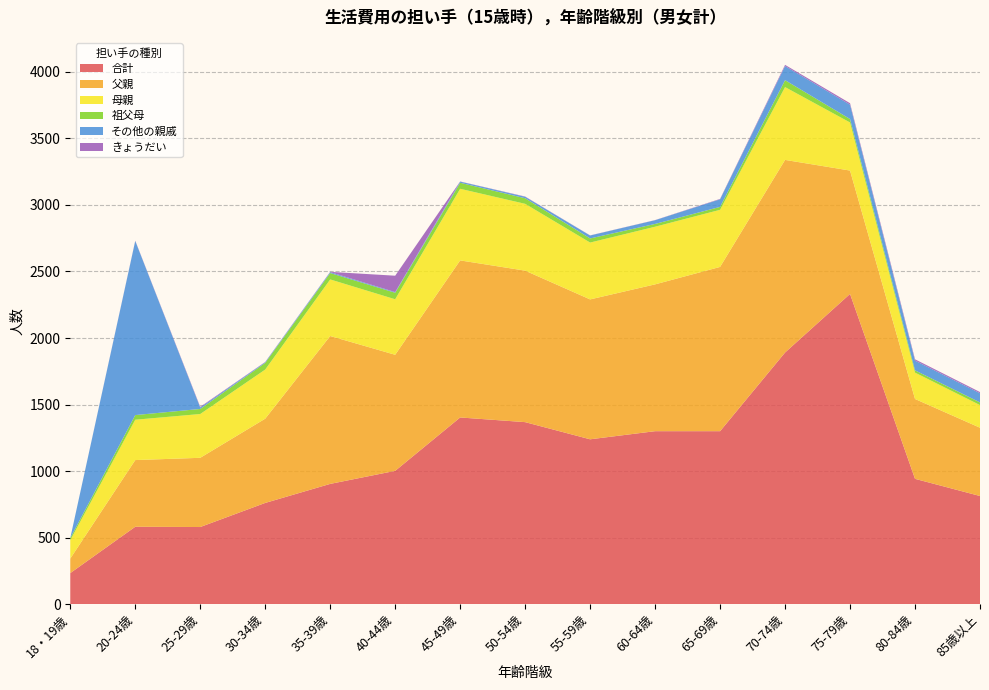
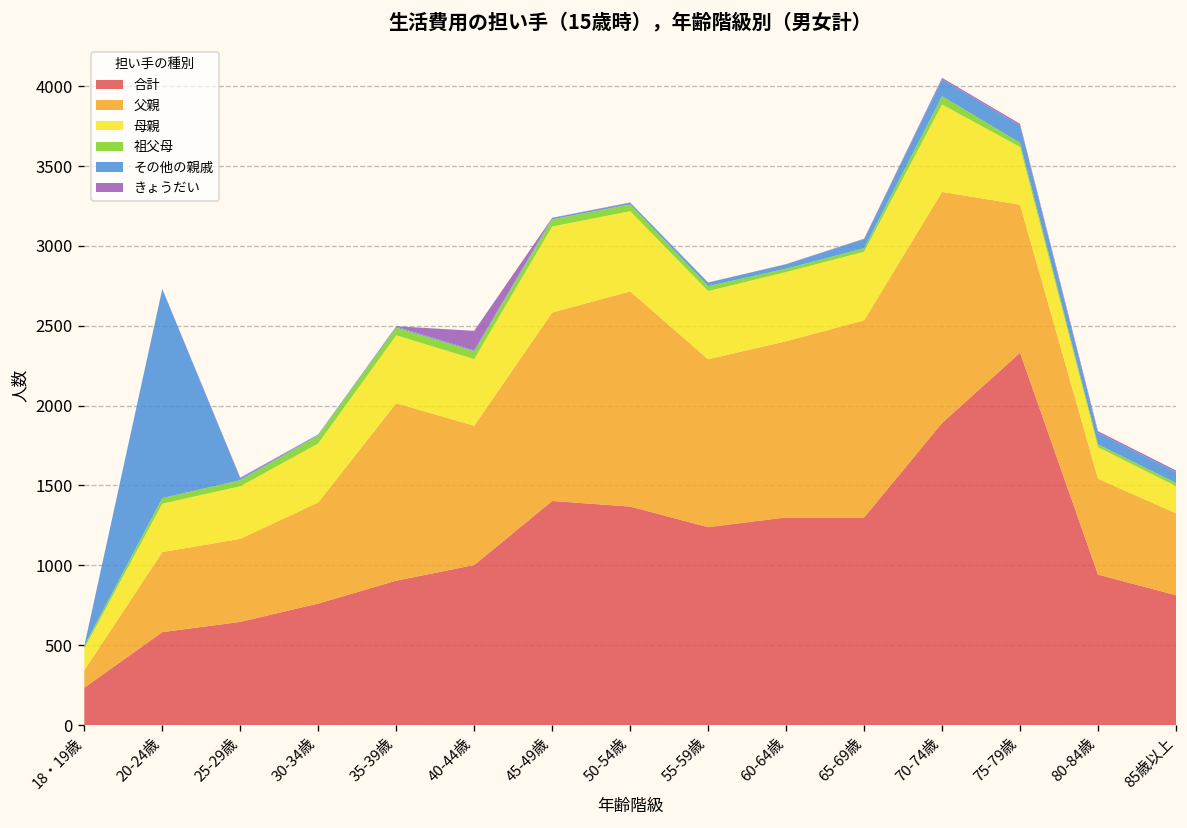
合計, 25-29歳: 580 -> 650
父親, 50-54歳: 1140 -> 1350
